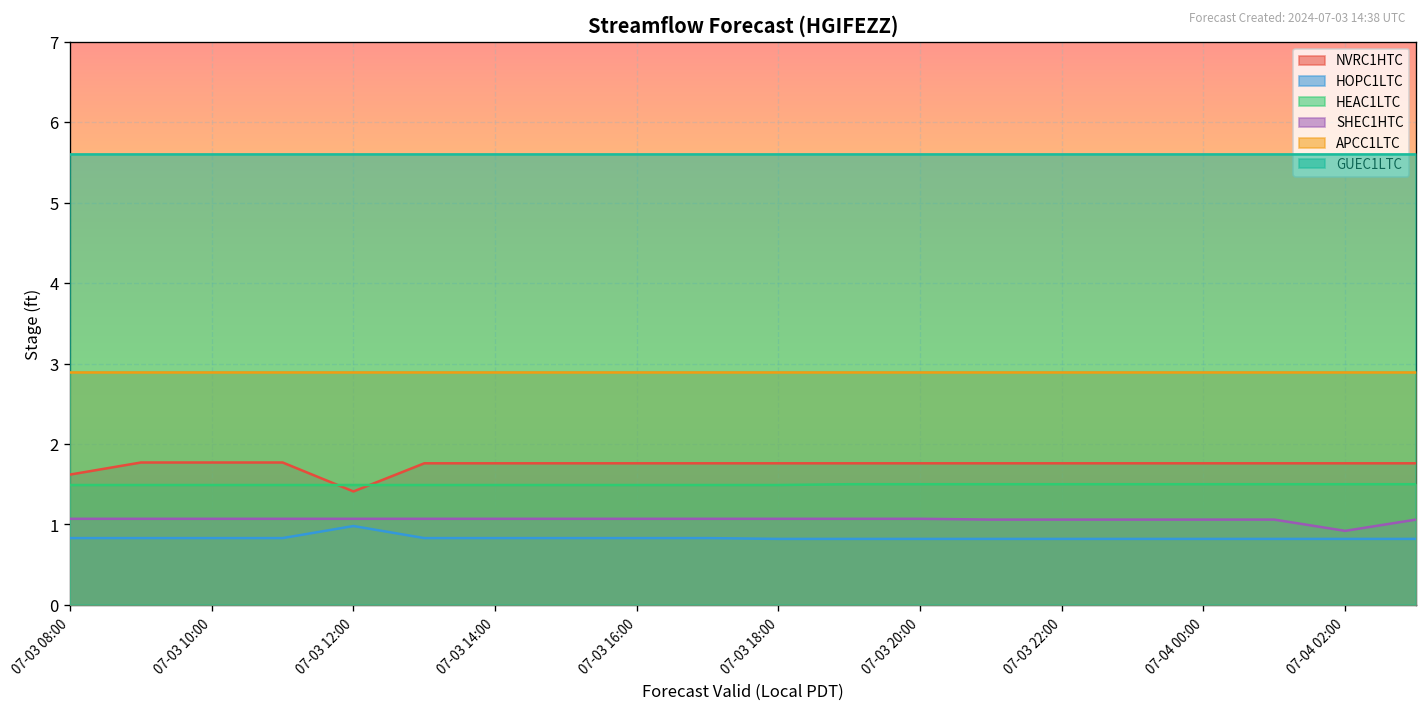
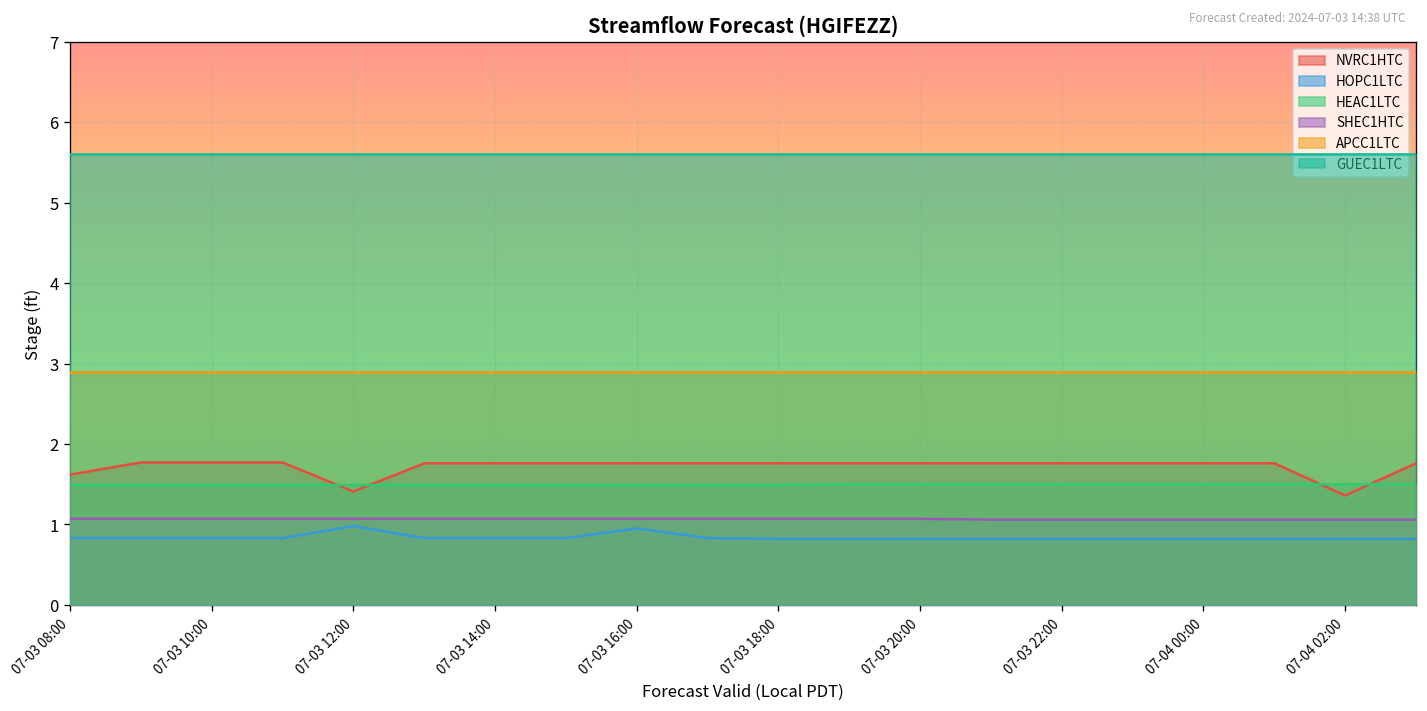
HOPC1LTC, 07-03 16:00: 0.8 -> 1.0
NVRC1HTC, 07-04 02:00: 1.8 -> 1.4
SHEC1HTC, 07-04 02:00: 0.9 -> 1.1
